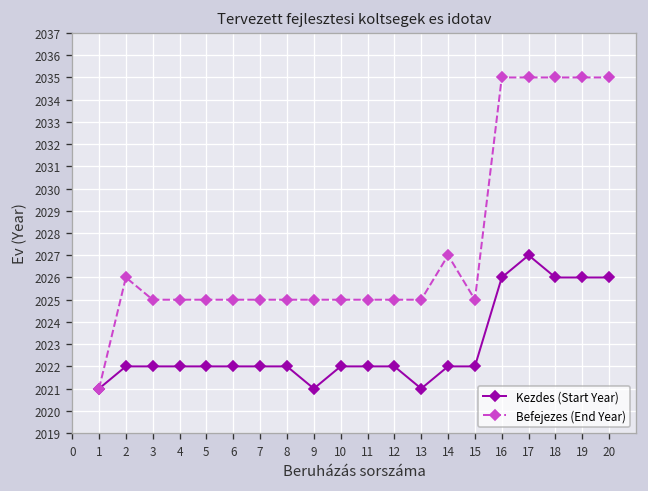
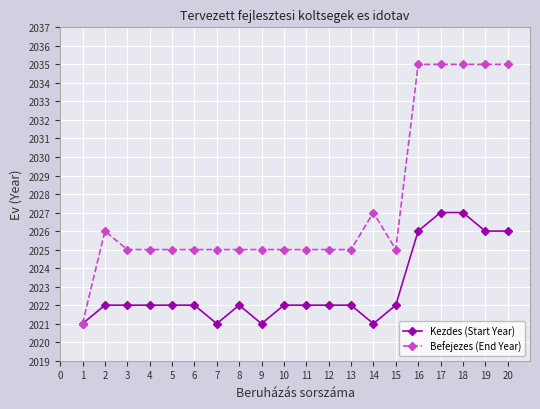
Kezdes (Start Year), 7: 2022 -> 2021
Kezdes (Start Year), 13: 2021 -> 2022
Kezdes (Start Year), 14: 2022 -> 2021
Kezdes (Start Year), 18: 2026 -> 2027
